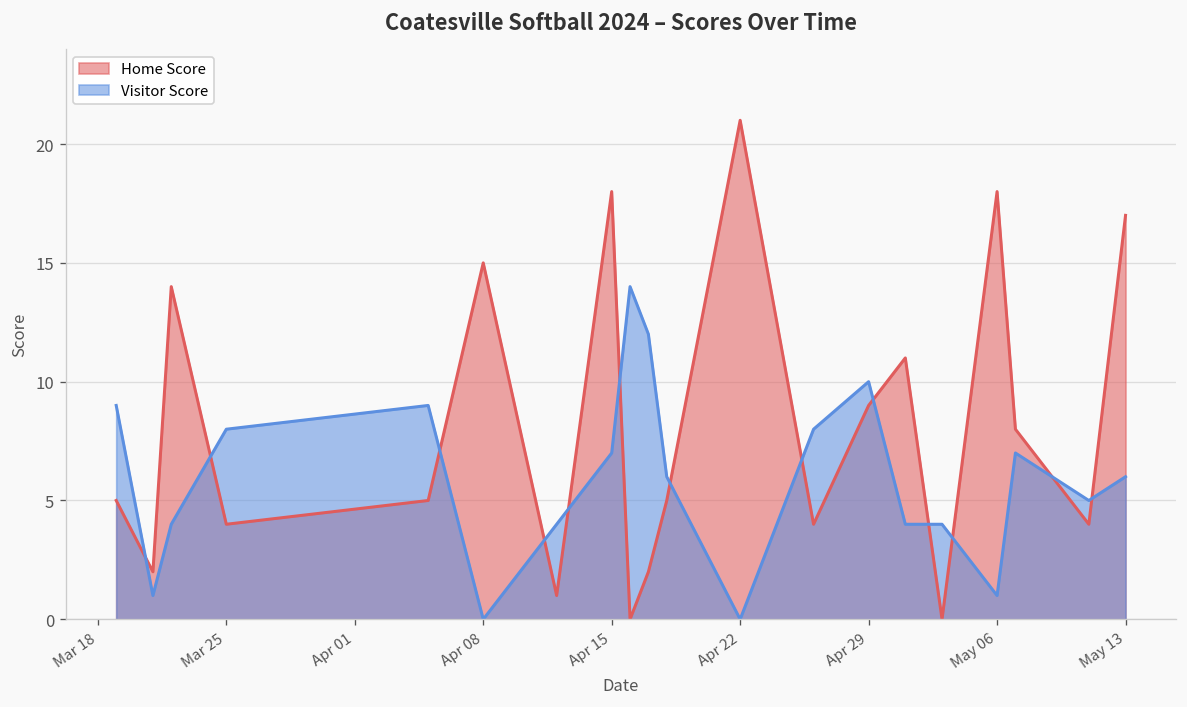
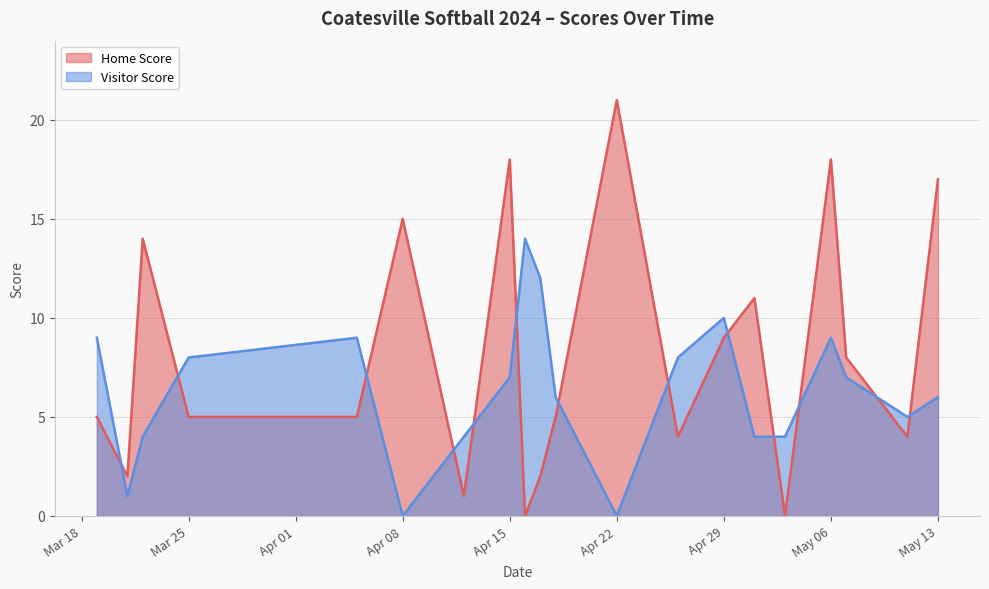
Home Score, Mar 25: 4 -> 5
Visitor Score, May 06: 1 -> 9
